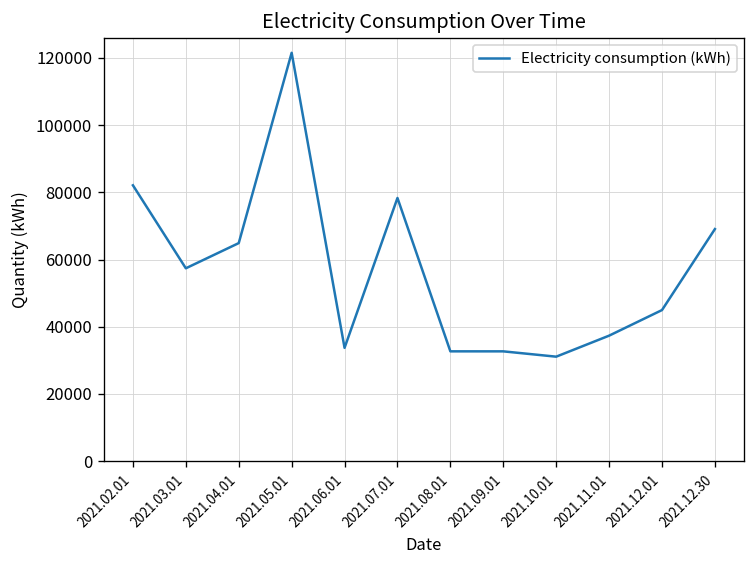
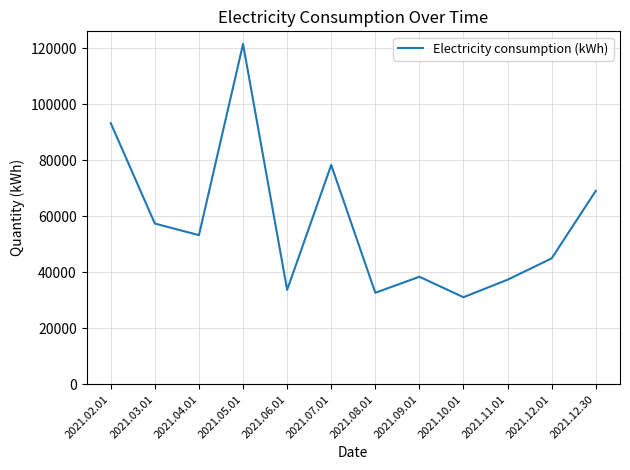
2021.02.01: 82000 -> 93000
2021.04.01: 65000 -> 53000
2021.09.01: 33000 -> 38000
